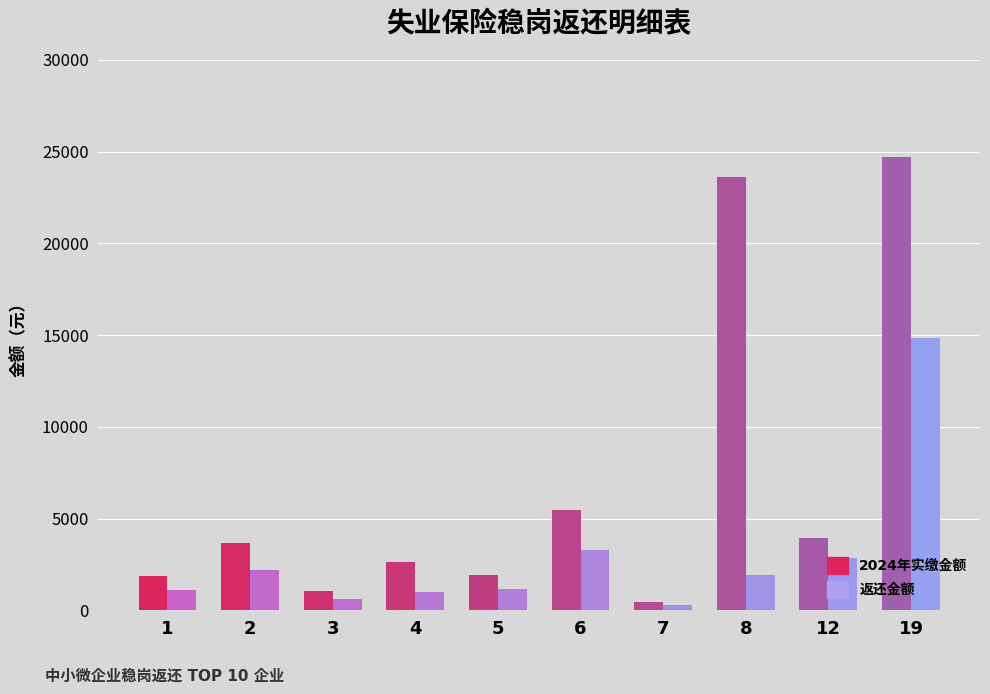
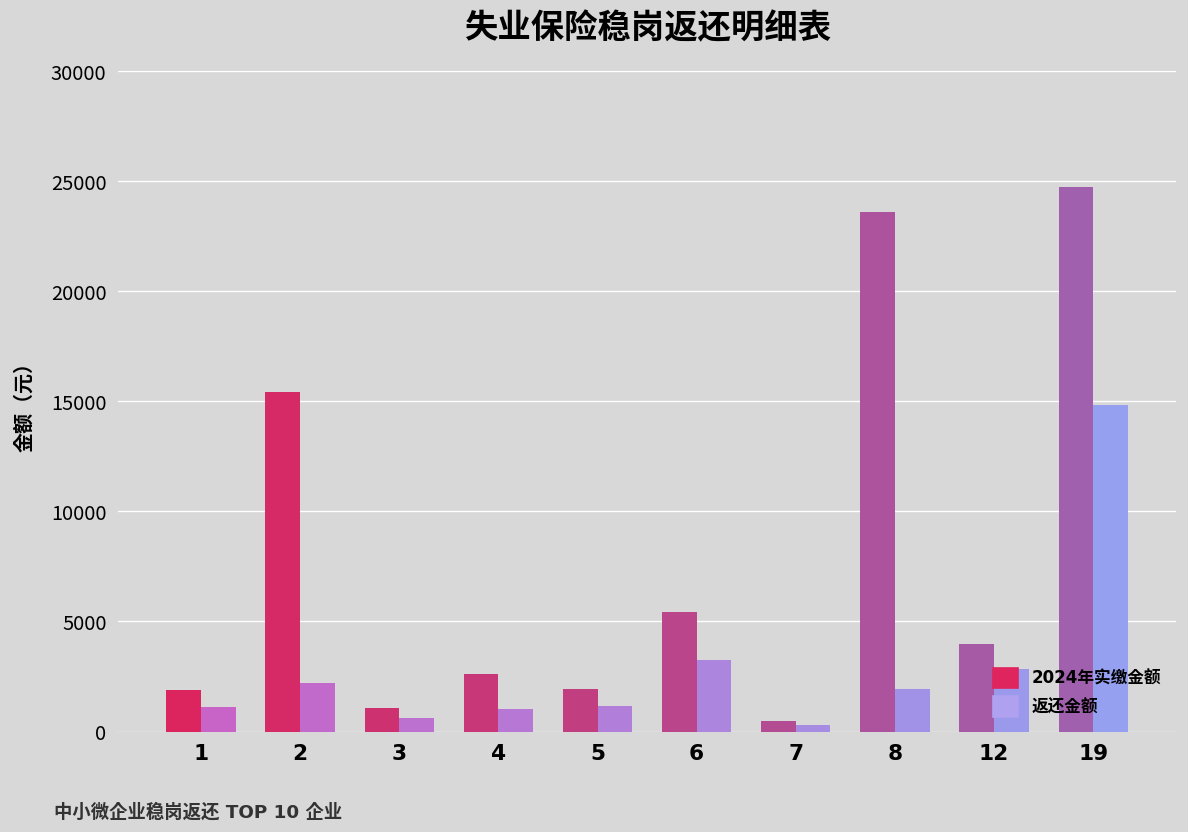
2024年实缴金额, 2: 3700 -> 15400
